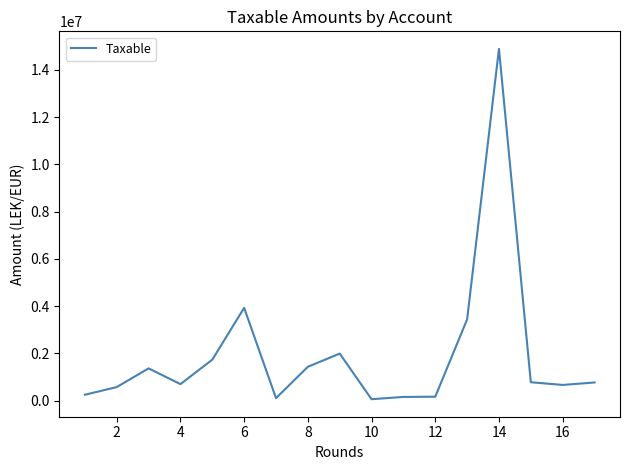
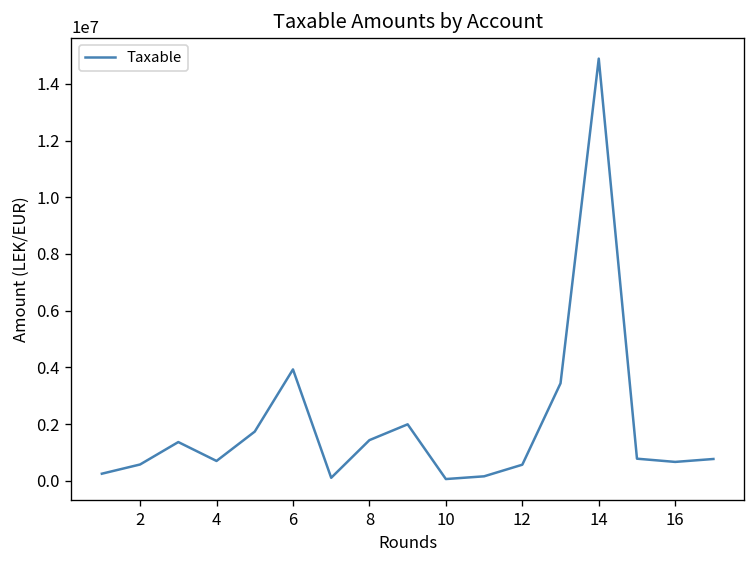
12: 200000 -> 600000
